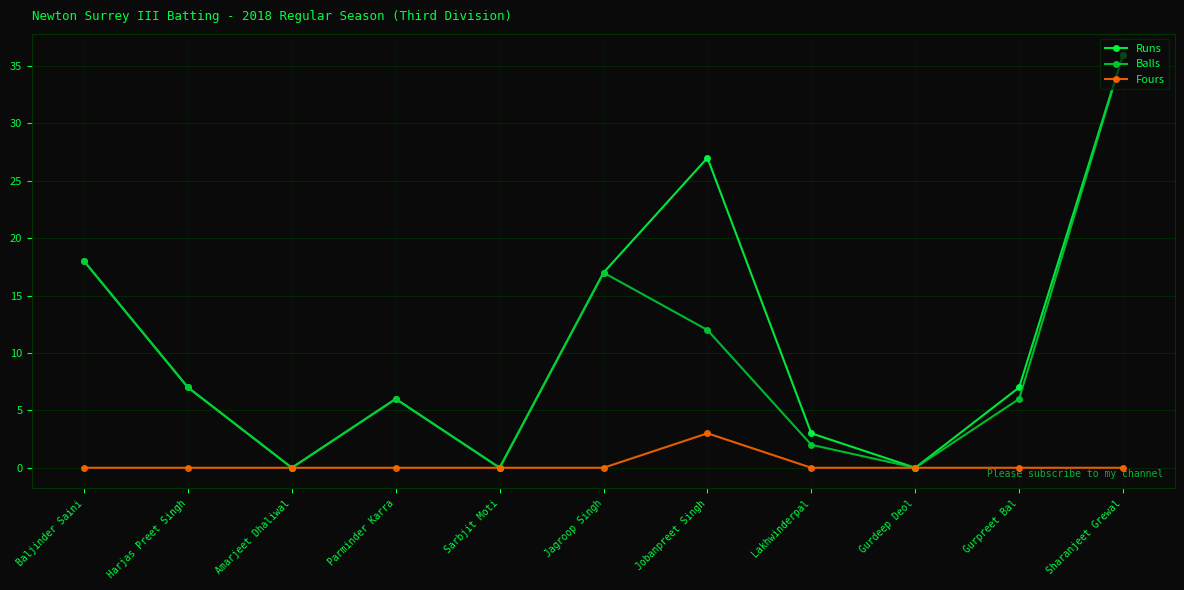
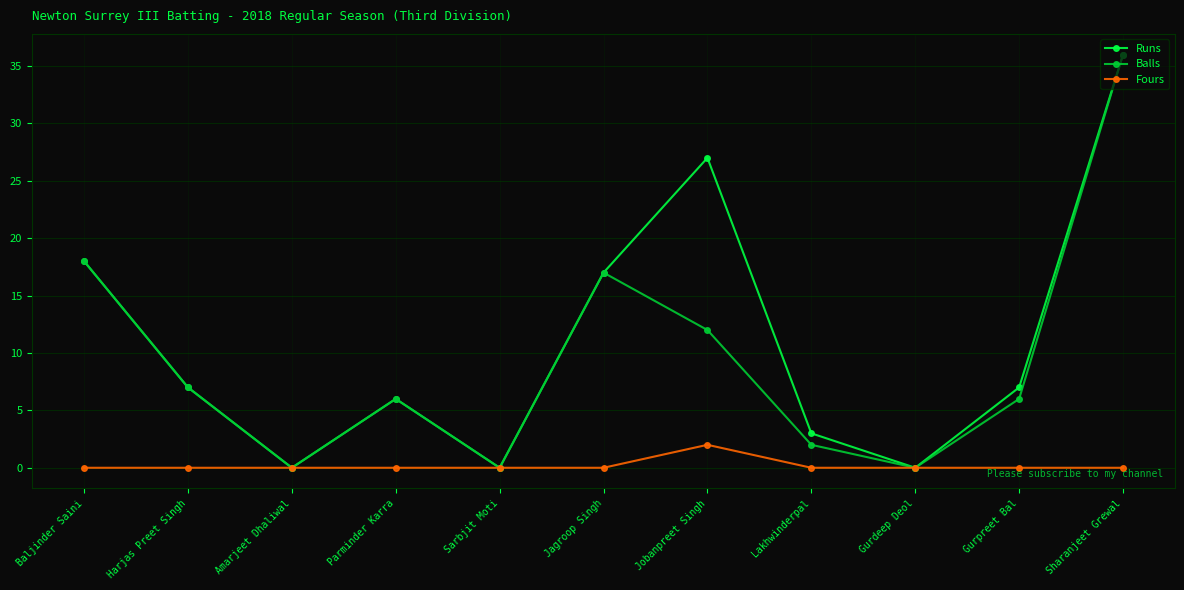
Fours, Jobanpreet Singh: 3 -> 2
